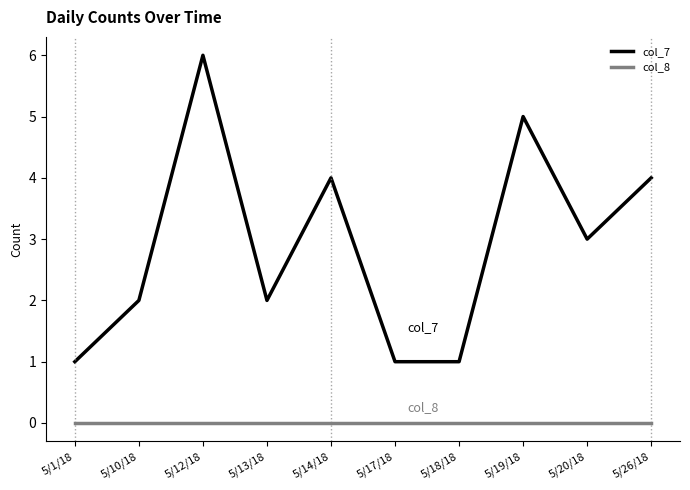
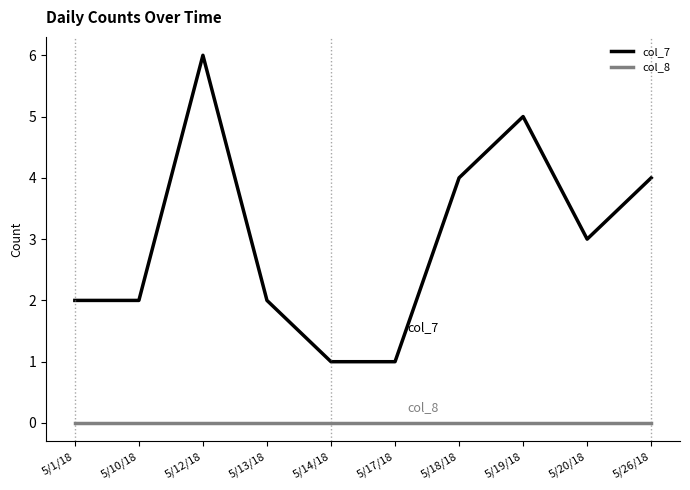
col_7, 5/1/18: 1 -> 2
col_7, 5/14/18: 4 -> 1
col_7, 5/18/18: 1 -> 4
